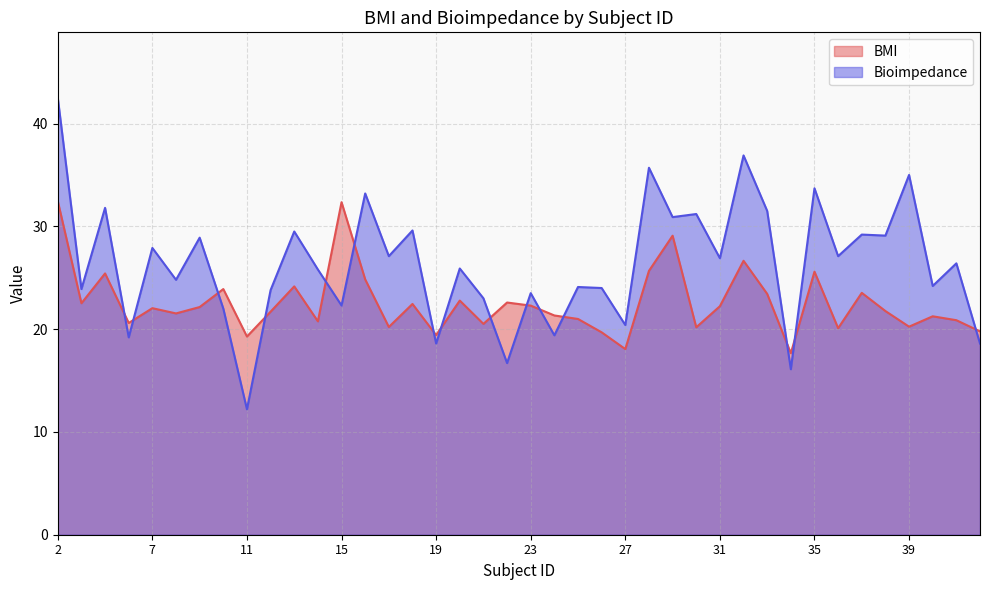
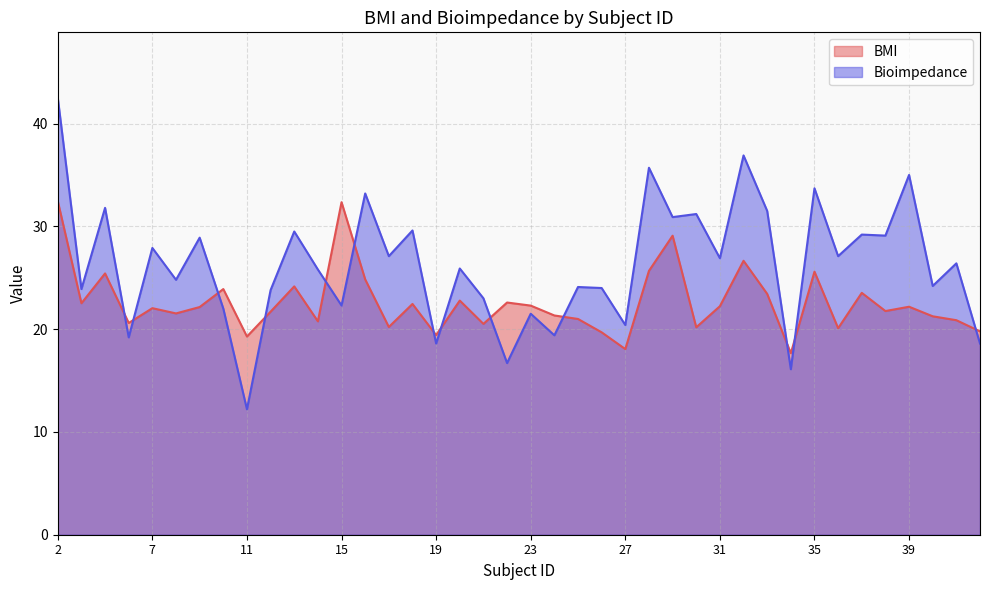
Bioimpedance, 23: 23.5 -> 21.5
BMI, 39: 20.2 -> 22.2
